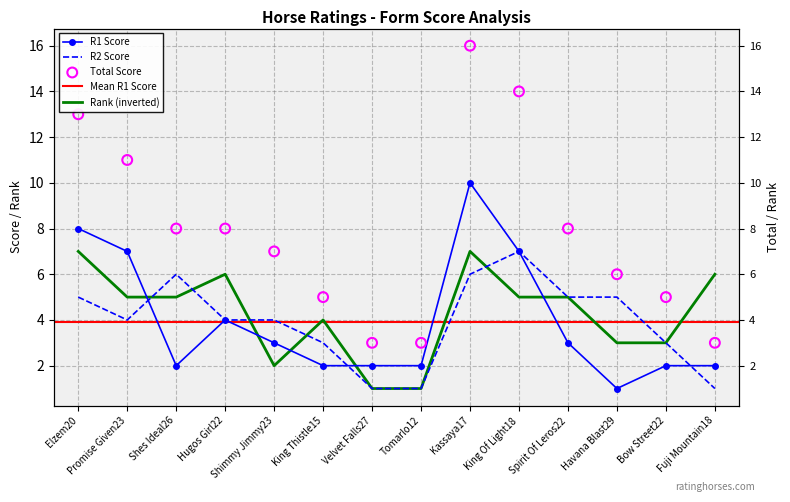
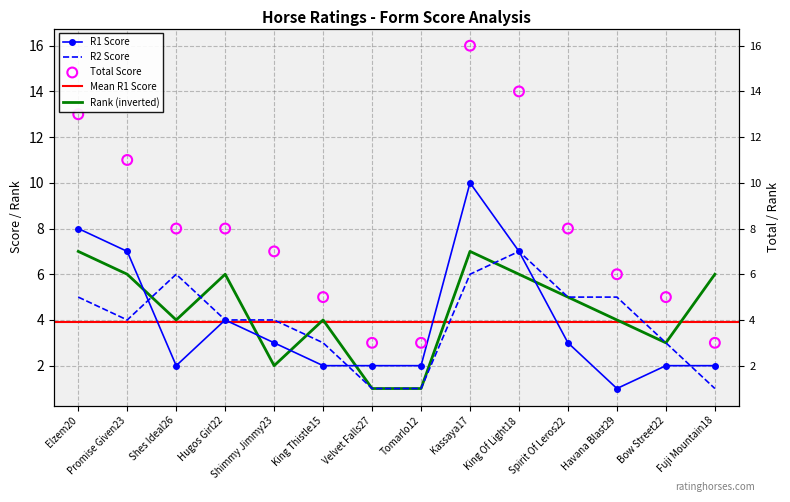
Rank (inverted), Promise Given23: 5.0 -> 6.0
Rank (inverted), Shes Ideal26: 5.0 -> 4.0
Rank (inverted), King Of Light18: 5.0 -> 6.0
Rank (inverted), Havana Blast29: 3.0 -> 4.0
